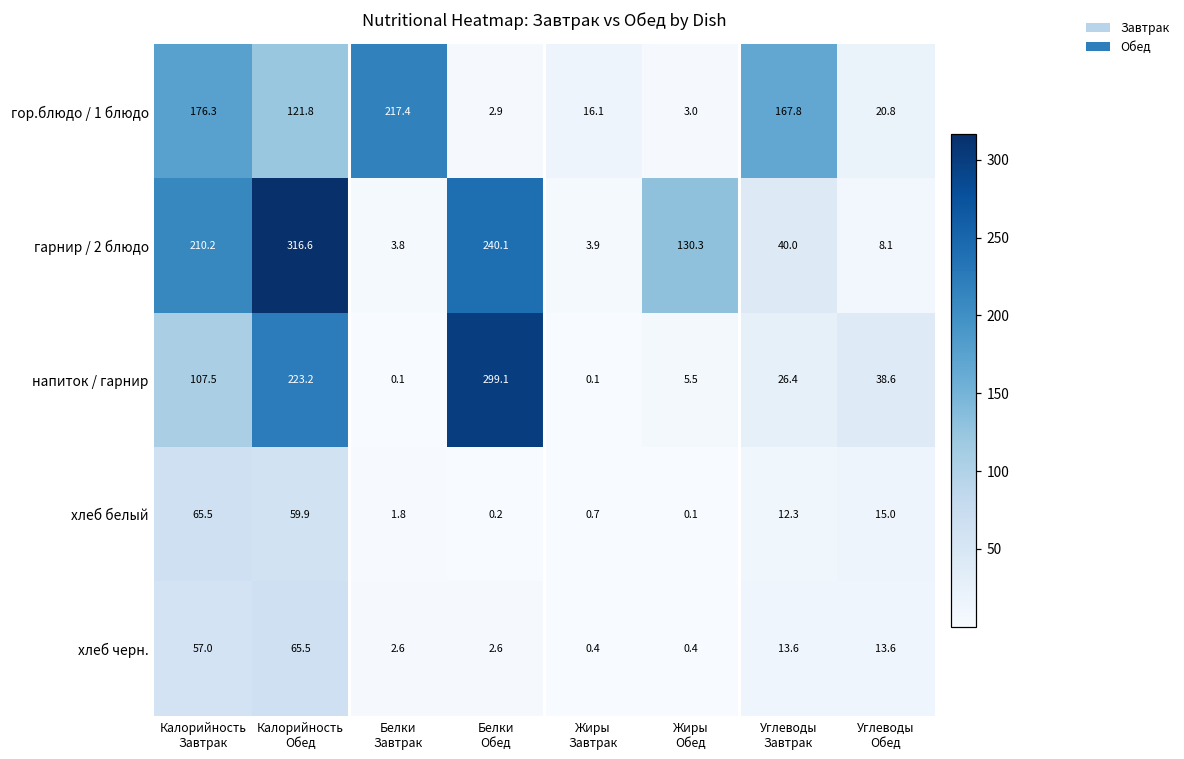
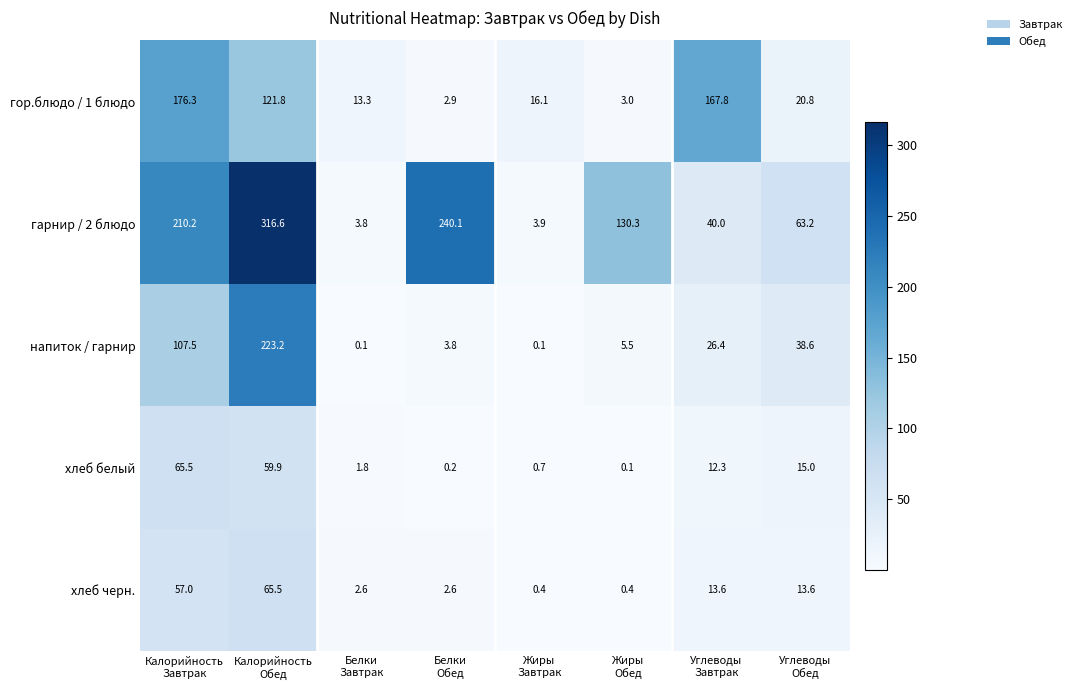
гор.блюдо / 1 блюдо, Белки Завтрак: 217.4 -> 13.3
гарнир / 2 блюдо, Углеводы Обед: 8.1 -> 63.2
напиток / гарнир, Белки Обед: 299.1 -> 3.8
